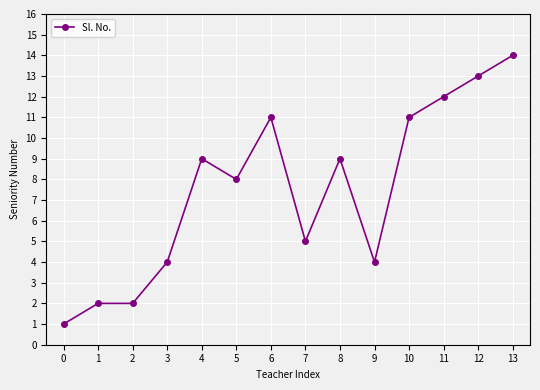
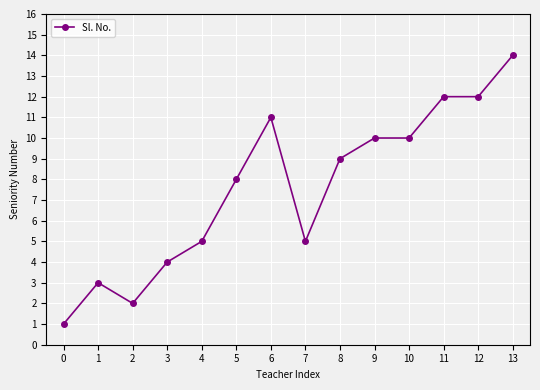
1: 2 -> 3
4: 9 -> 5
9: 4 -> 10
10: 11 -> 10
12: 13 -> 12
